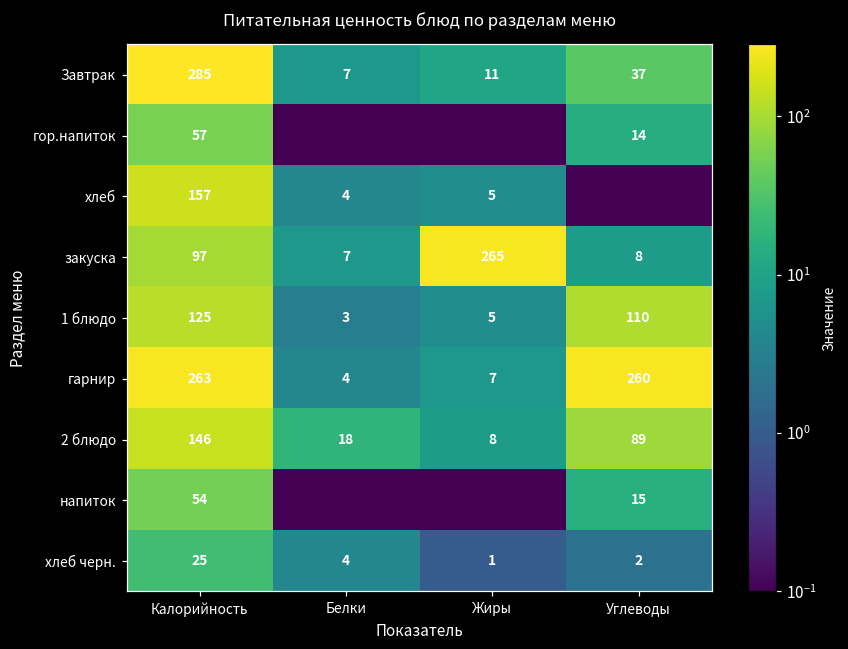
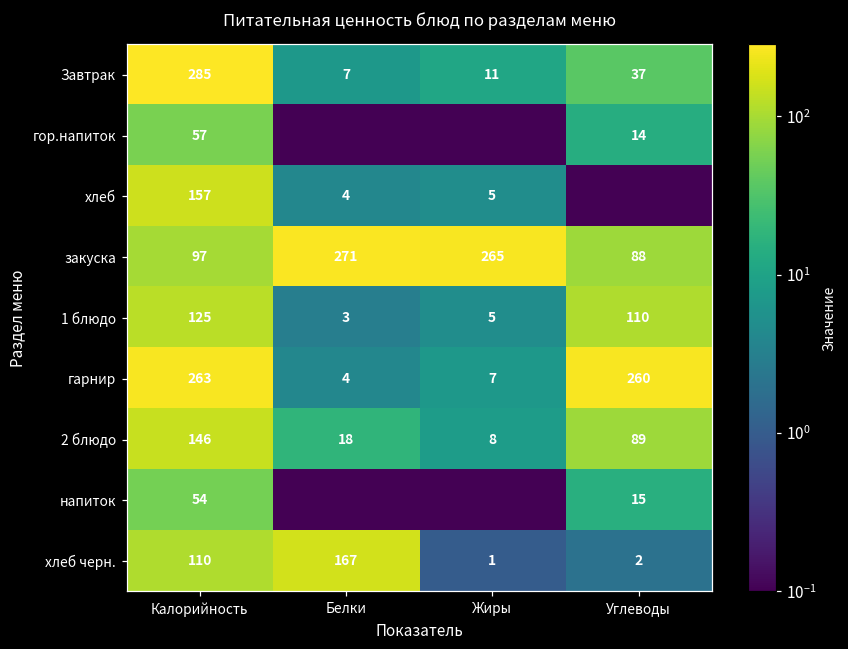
закуска, Белки: 7 -> 271
закуска, Углеводы: 8 -> 88
хлеб черн., Калорийность: 25 -> 110
хлеб черн., Белки: 4 -> 167
